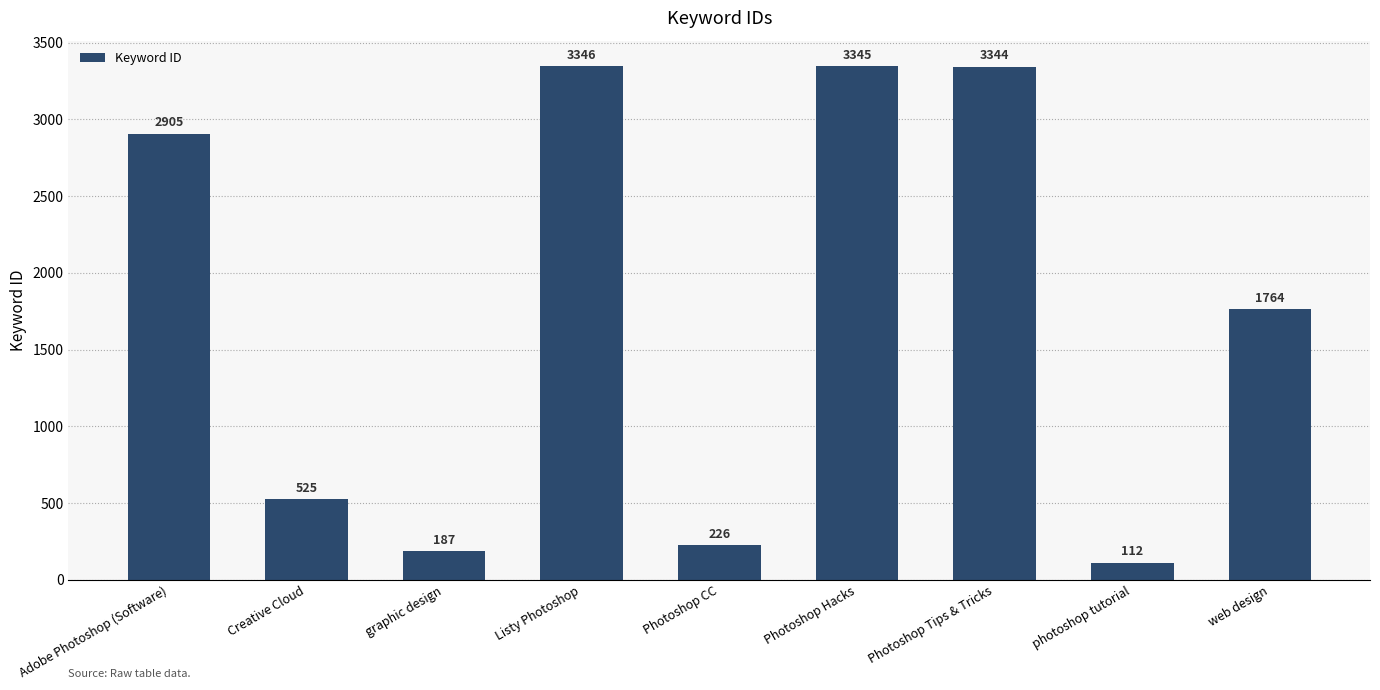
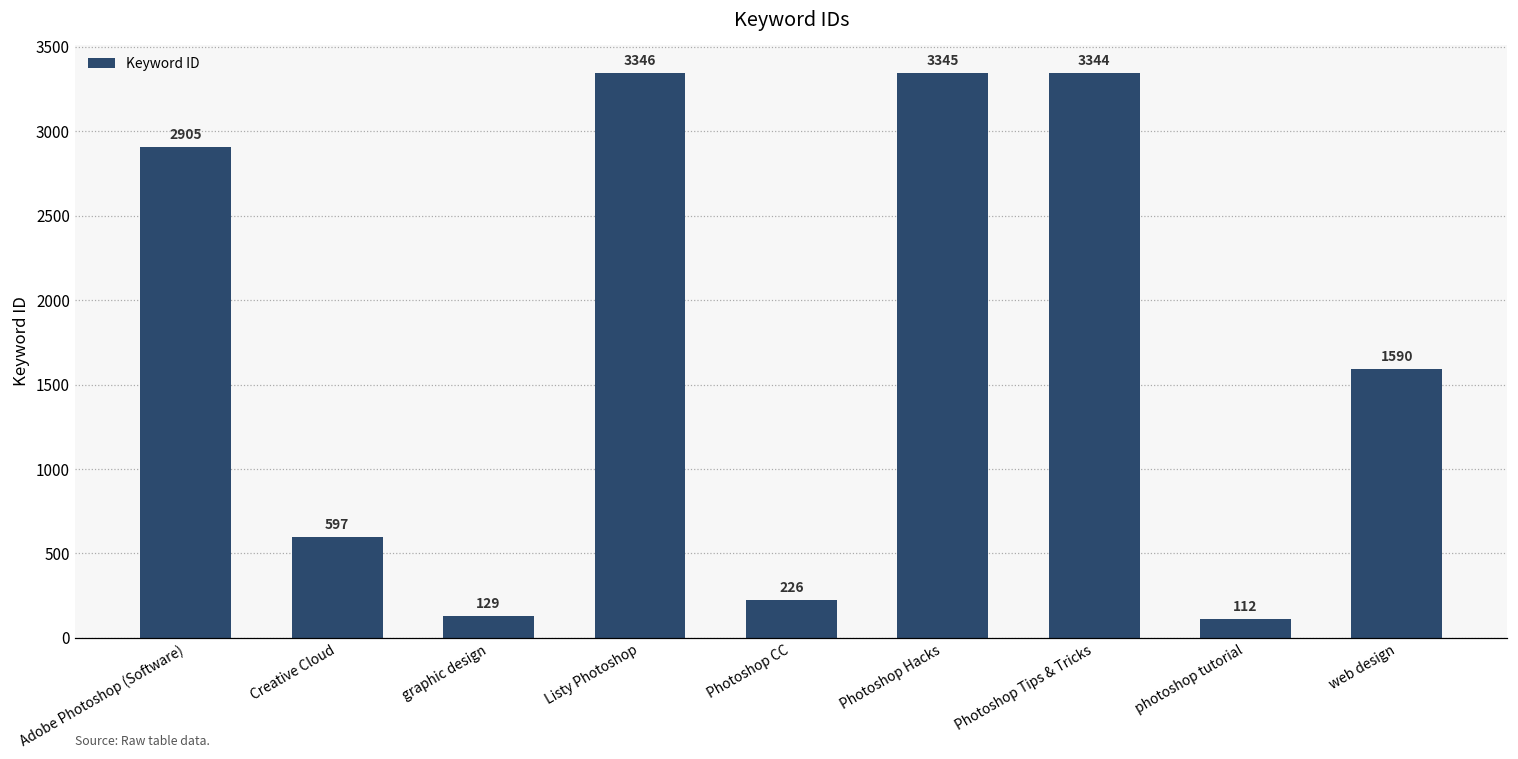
Creative Cloud: 525 -> 597
graphic design: 187 -> 129
web design: 1764 -> 1590
